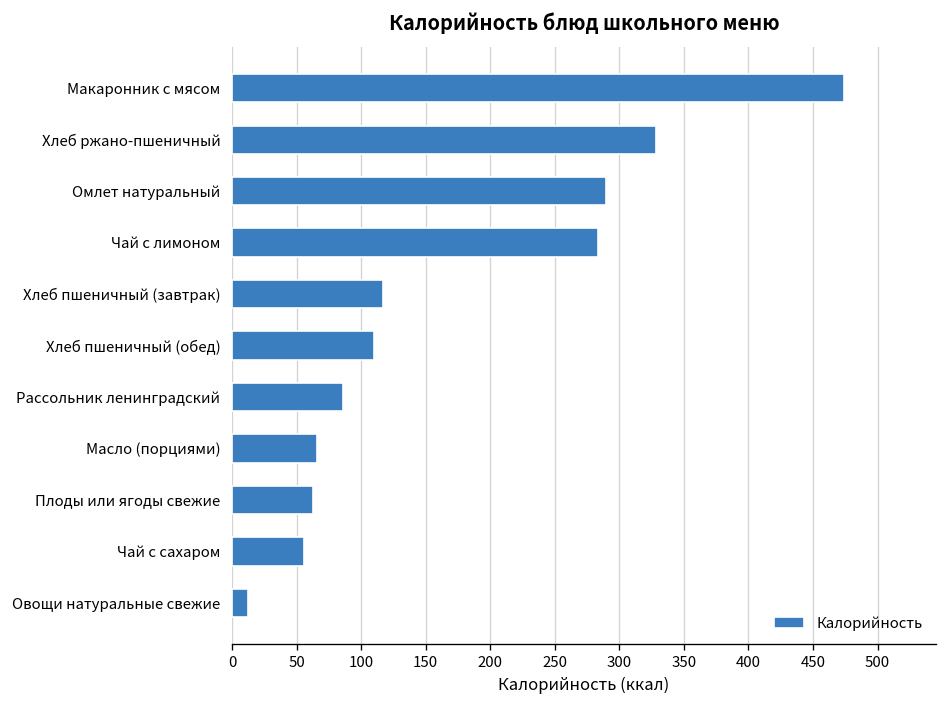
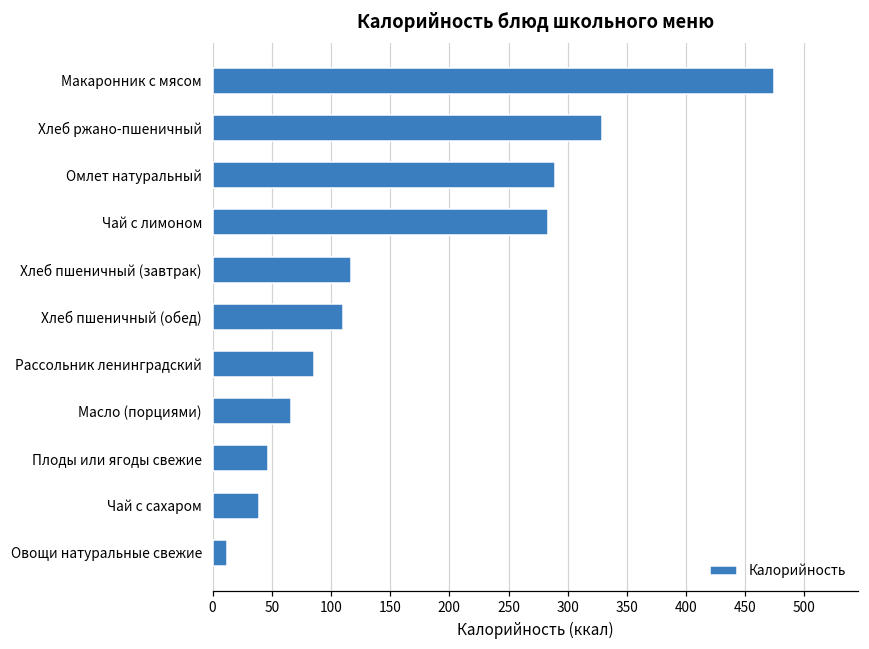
Плоды или ягоды свежие: 63 -> 47
Чай с сахаром: 56 -> 39
